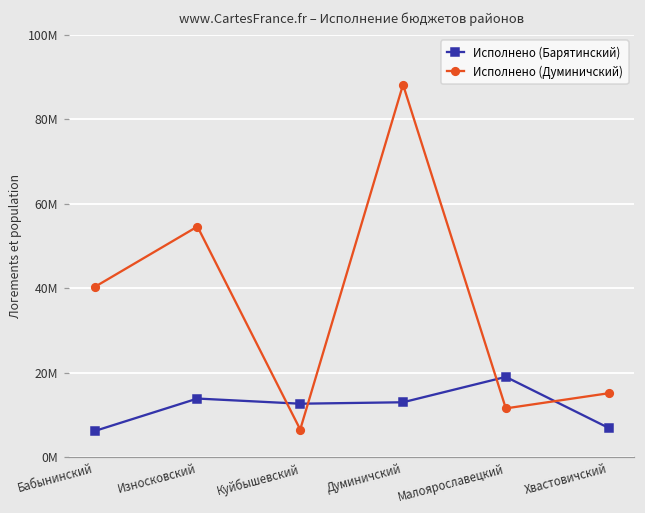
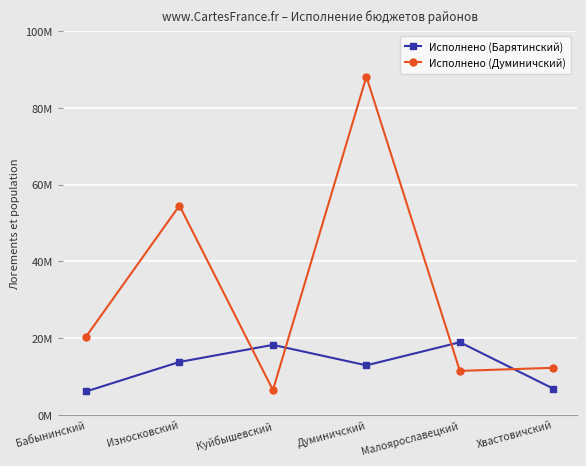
Исполнено (Думиничский), Бабынинский: 40М -> 20М
Исполнено (Барятинский), Куйбышевский: 13М -> 18М
Исполнено (Думиничский), Хвастовичский: 15М -> 12М
